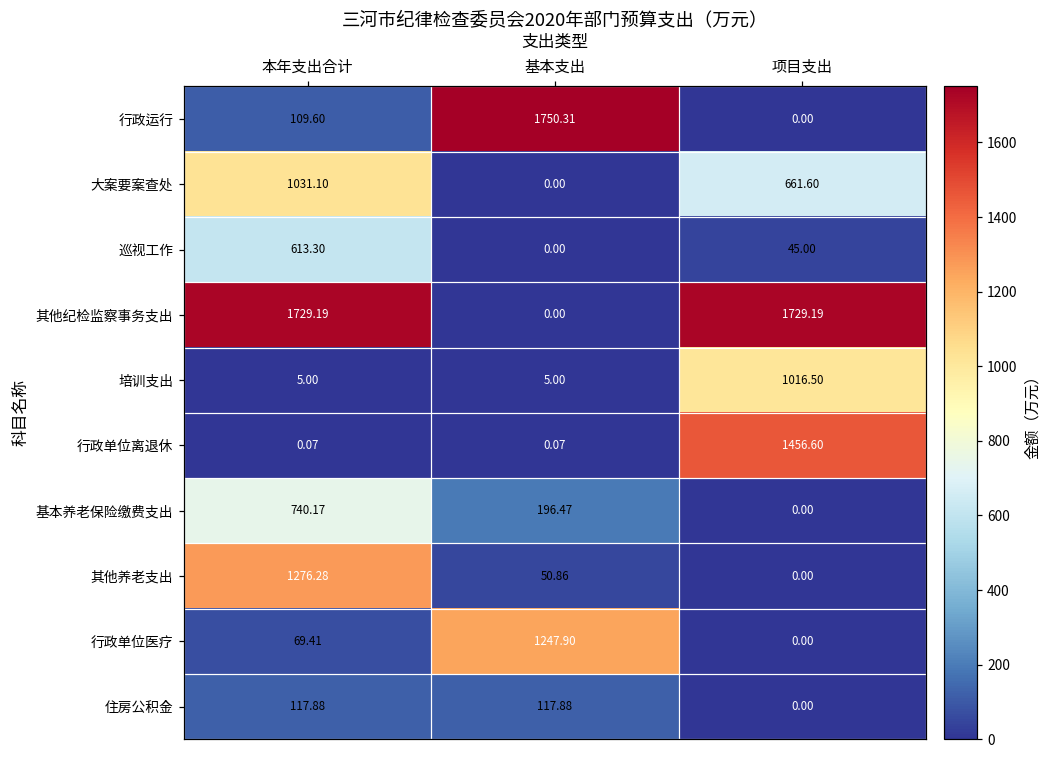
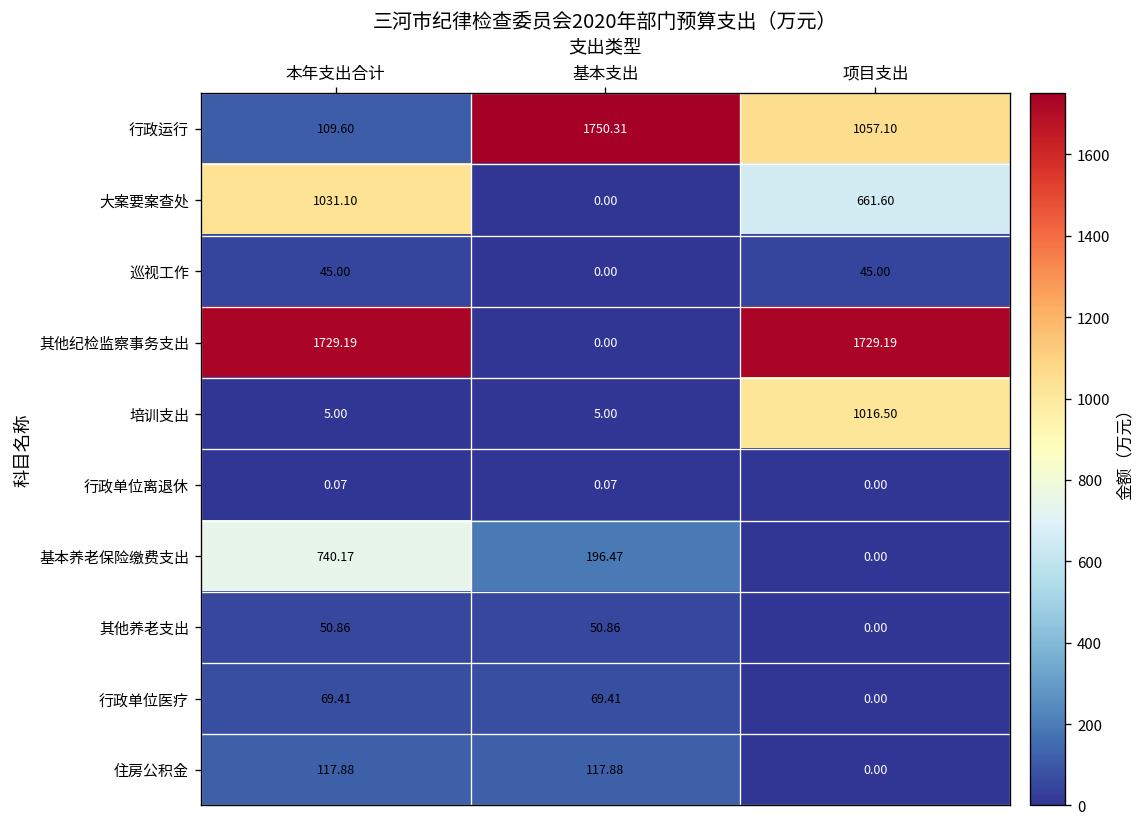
行政运行, 项目支出: 0.00 -> 1057.10
巡视工作, 本年支出合计: 613.30 -> 45.00
行政单位离退休, 项目支出: 1456.60 -> 0.00
其他养老支出, 本年支出合计: 1276.28 -> 50.86
行政单位医疗, 基本支出: 1247.90 -> 69.41
